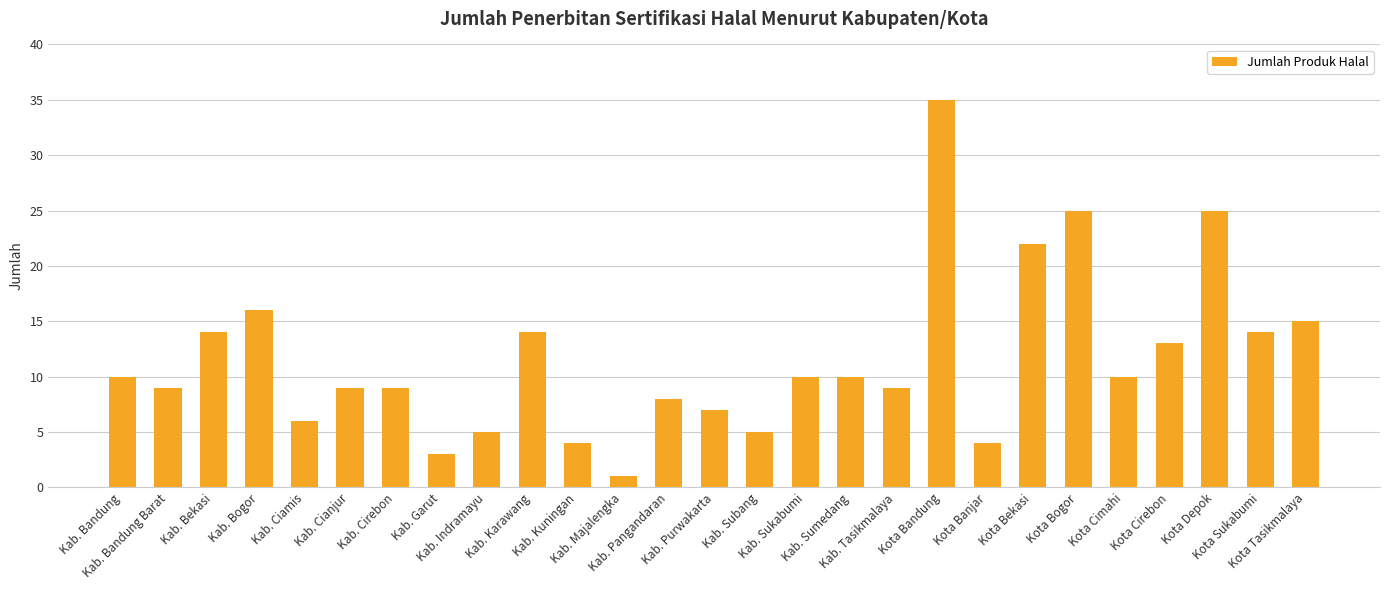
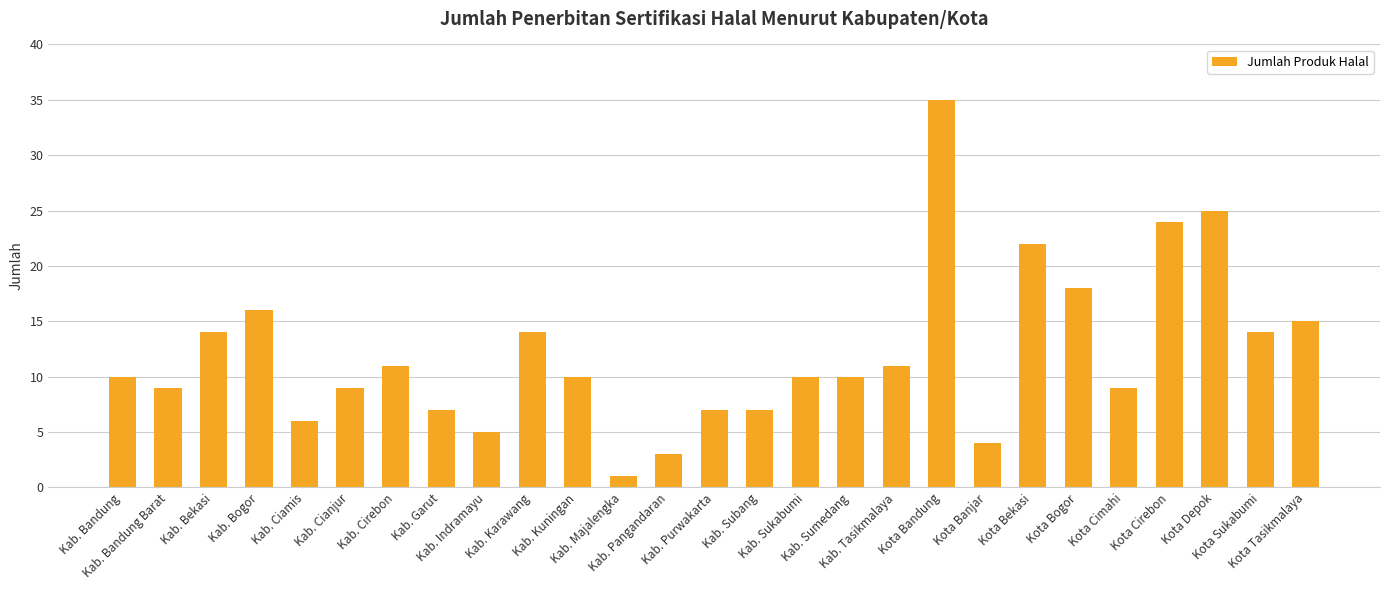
Kab. Cirebon: 9 -> 11
Kab. Garut: 3 -> 7
Kab. Kuningan: 4 -> 10
Kab. Pangandaran: 8 -> 3
Kab. Subang: 5 -> 7
Kab. Tasikmalaya: 9 -> 11
Kota Bogor: 25 -> 18
Kota Cimahi: 10 -> 9
Kota Cirebon: 13 -> 24
